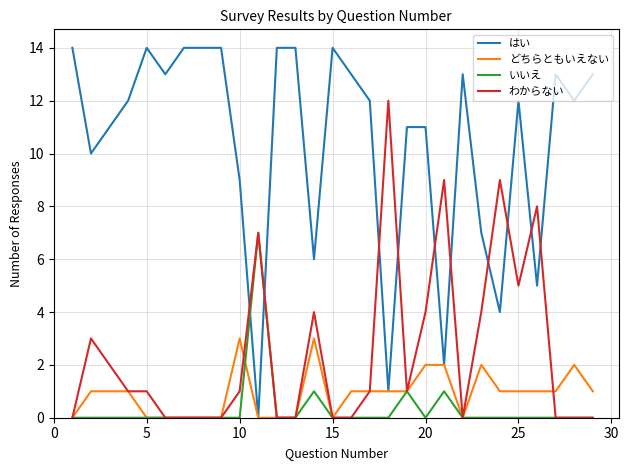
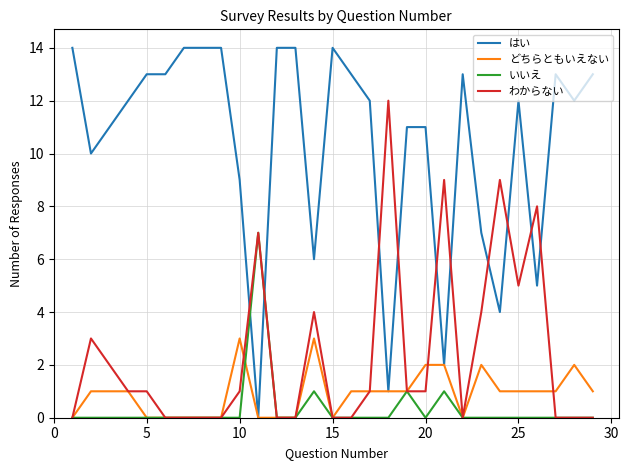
はい, 5: 14 -> 13
わからない, 20: 4 -> 1
